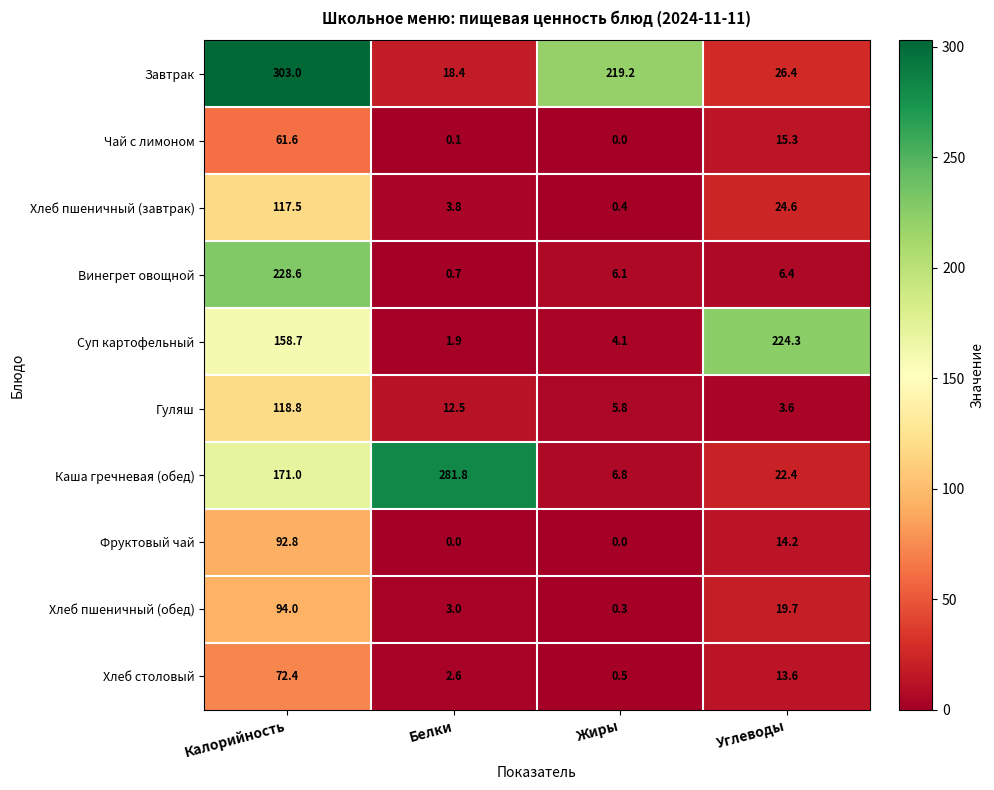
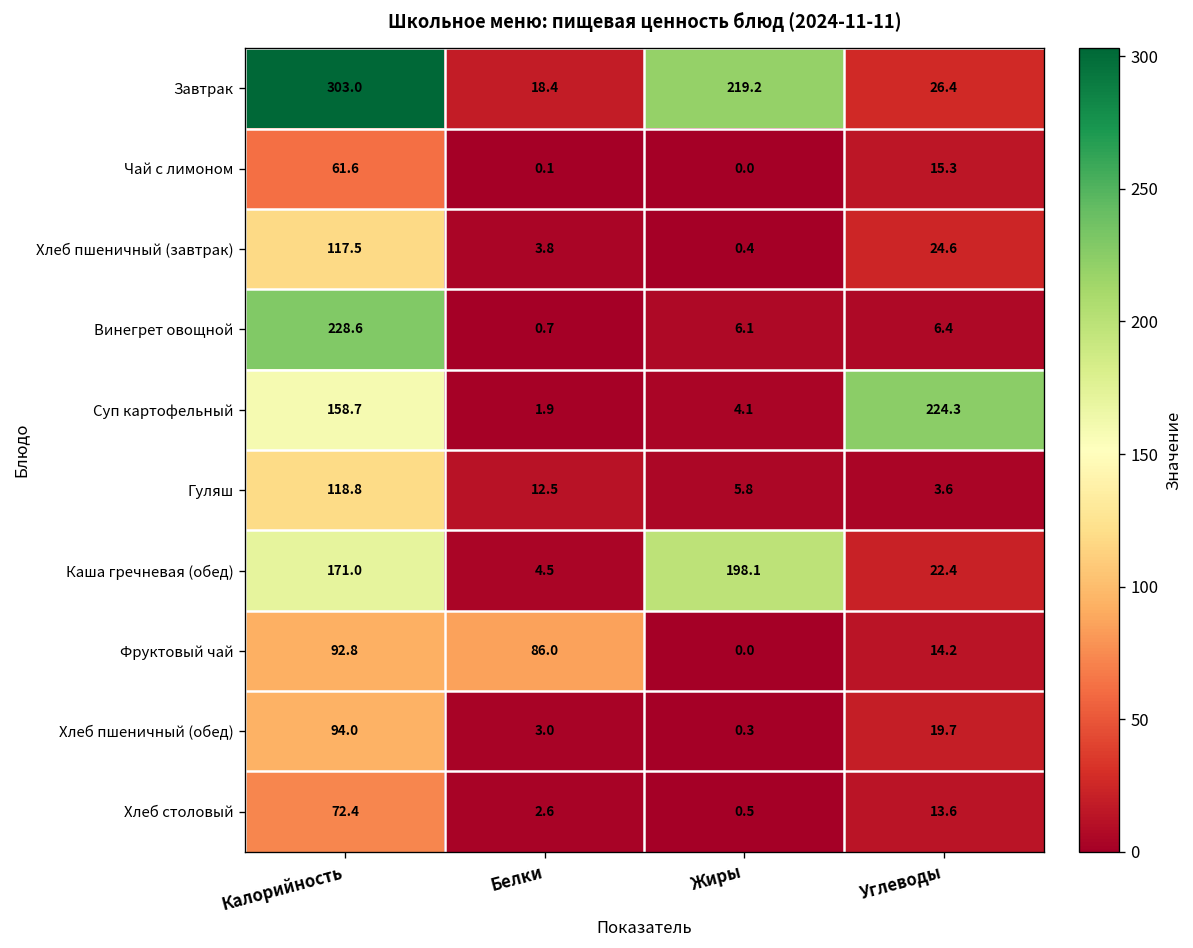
Каша гречневая (обед), Белки: 281.8 -> 4.5
Каша гречневая (обед), Жиры: 6.8 -> 198.1
Фруктовый чай, Белки: 0.0 -> 86.0
